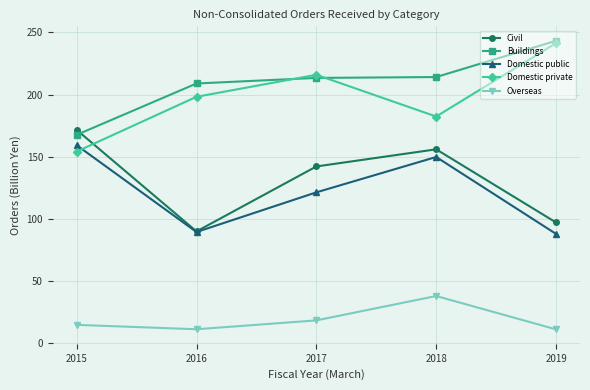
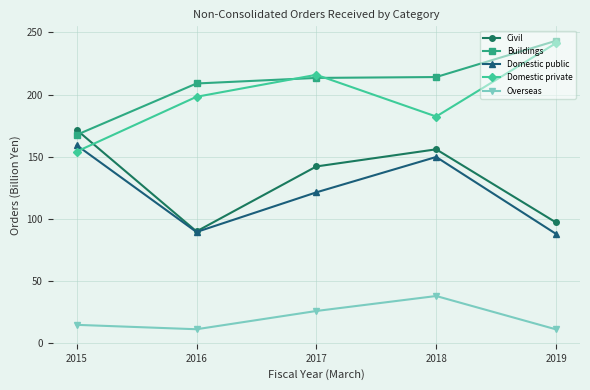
Overseas, 2017: 18 -> 26
